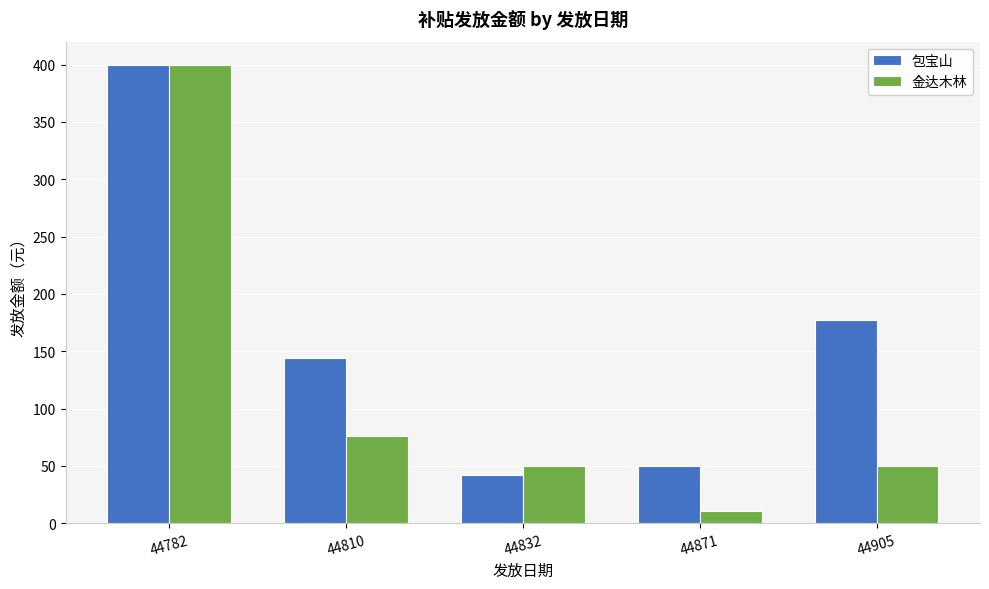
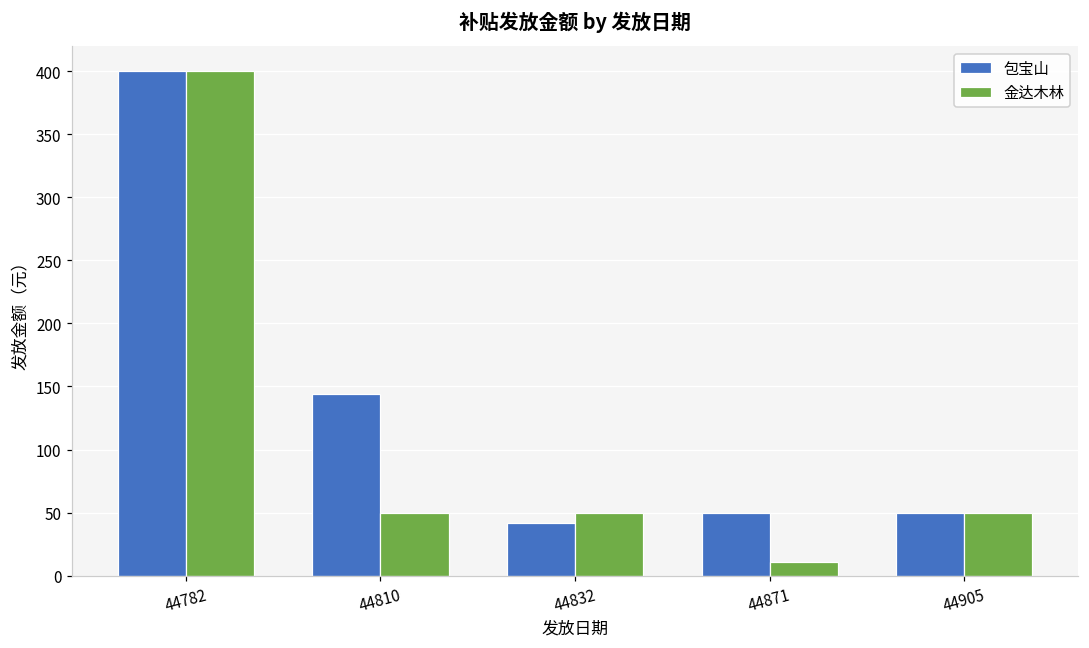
金达木林, 44810: 76 -> 50
包宝山, 44905: 177 -> 50
